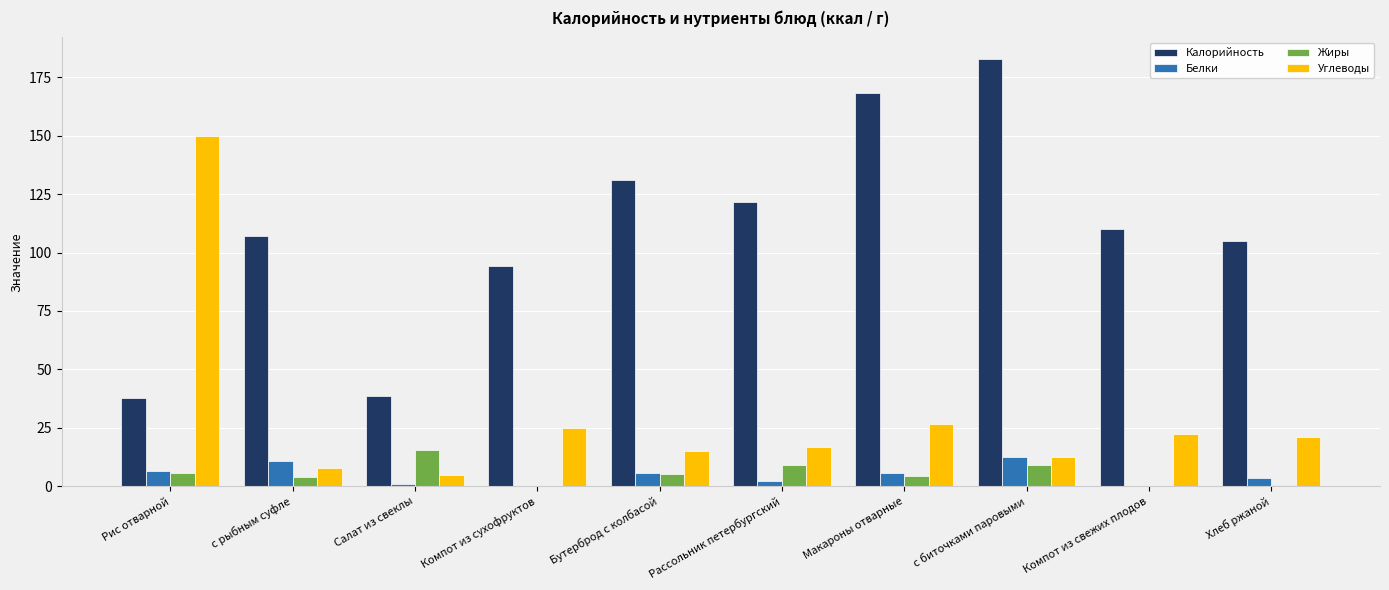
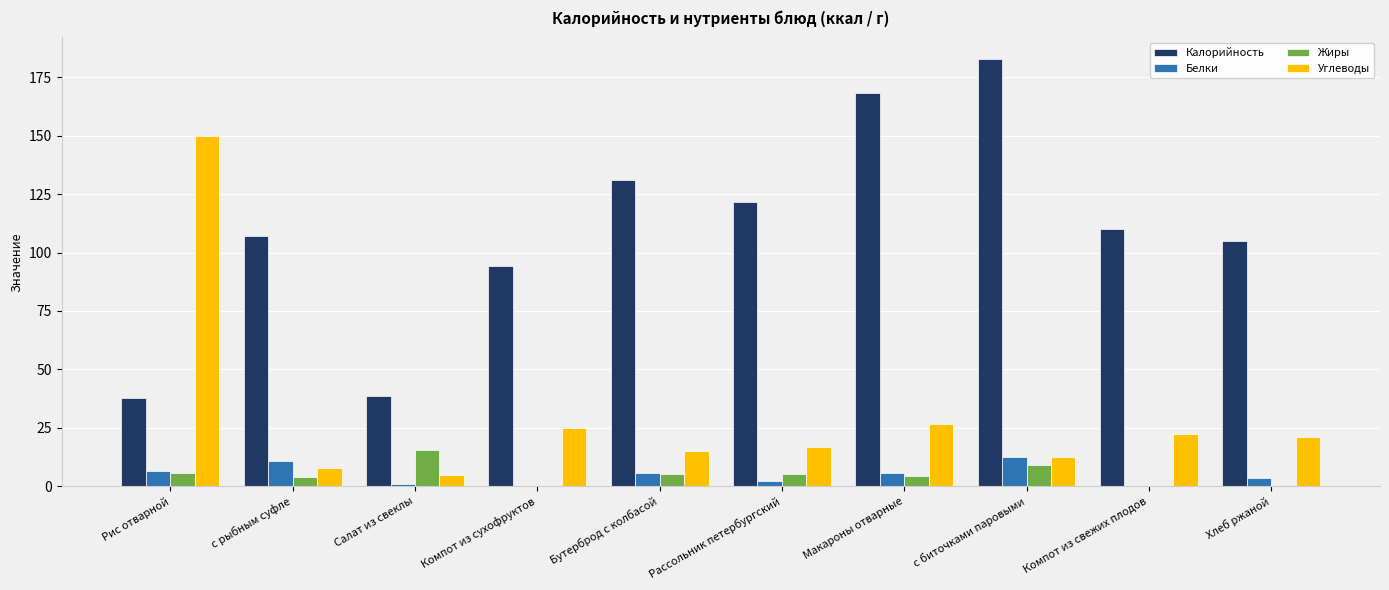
Жиры, Рассольник петербургский: 9 -> 5
